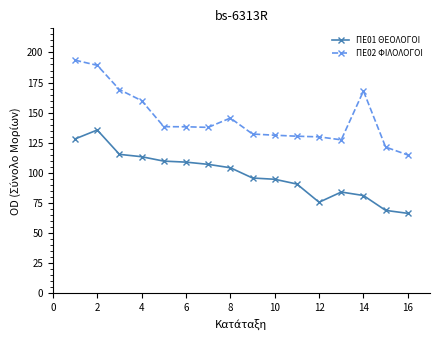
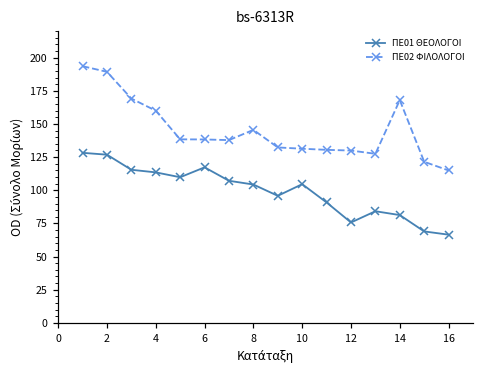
ΠΕ01 ΘΕΟΛΟΓΟΙ, 2: 136 -> 127
ΠΕ01 ΘΕΟΛΟΓΟΙ, 6: 109 -> 117
ΠΕ01 ΘΕΟΛΟΓΟΙ, 10: 95 -> 105
